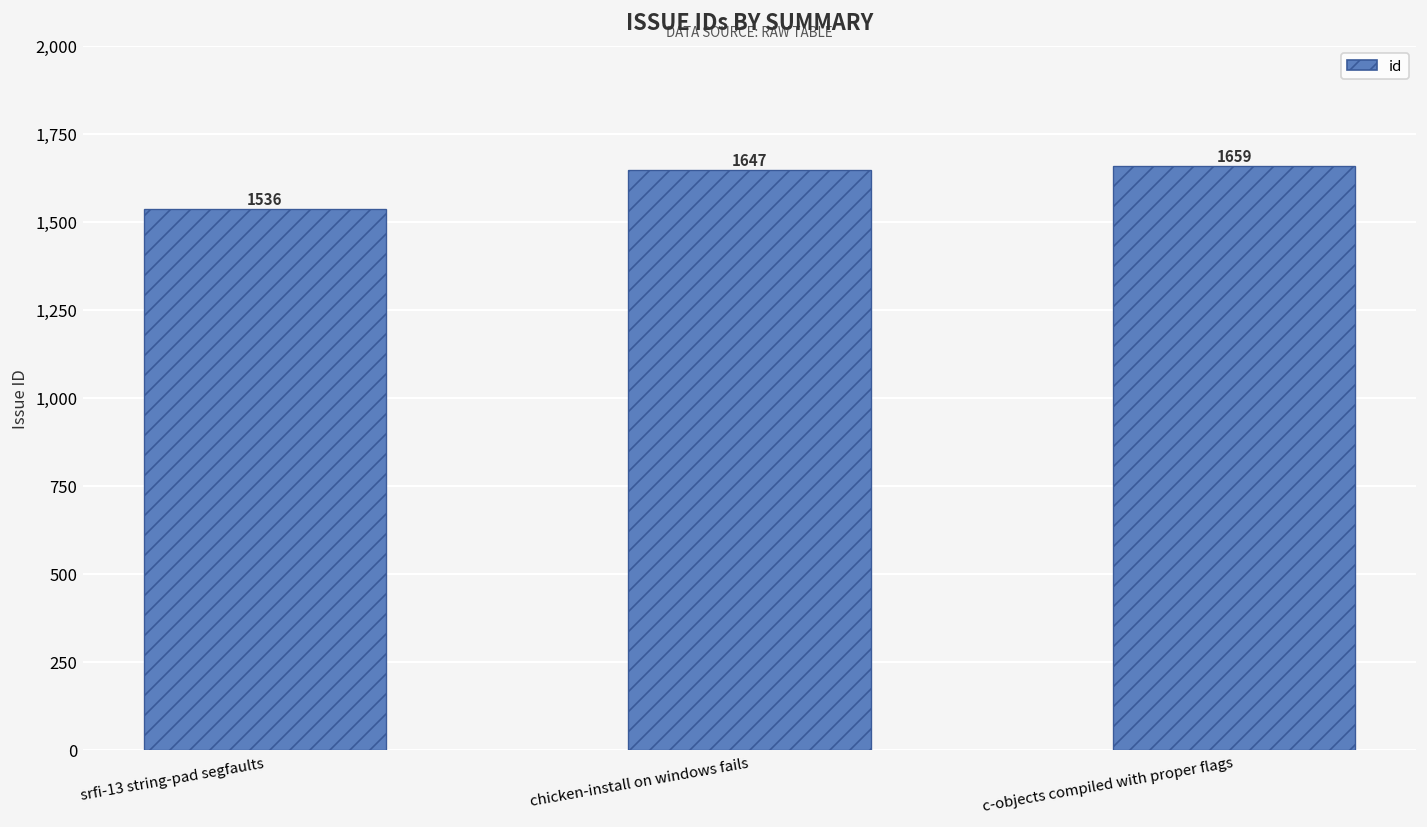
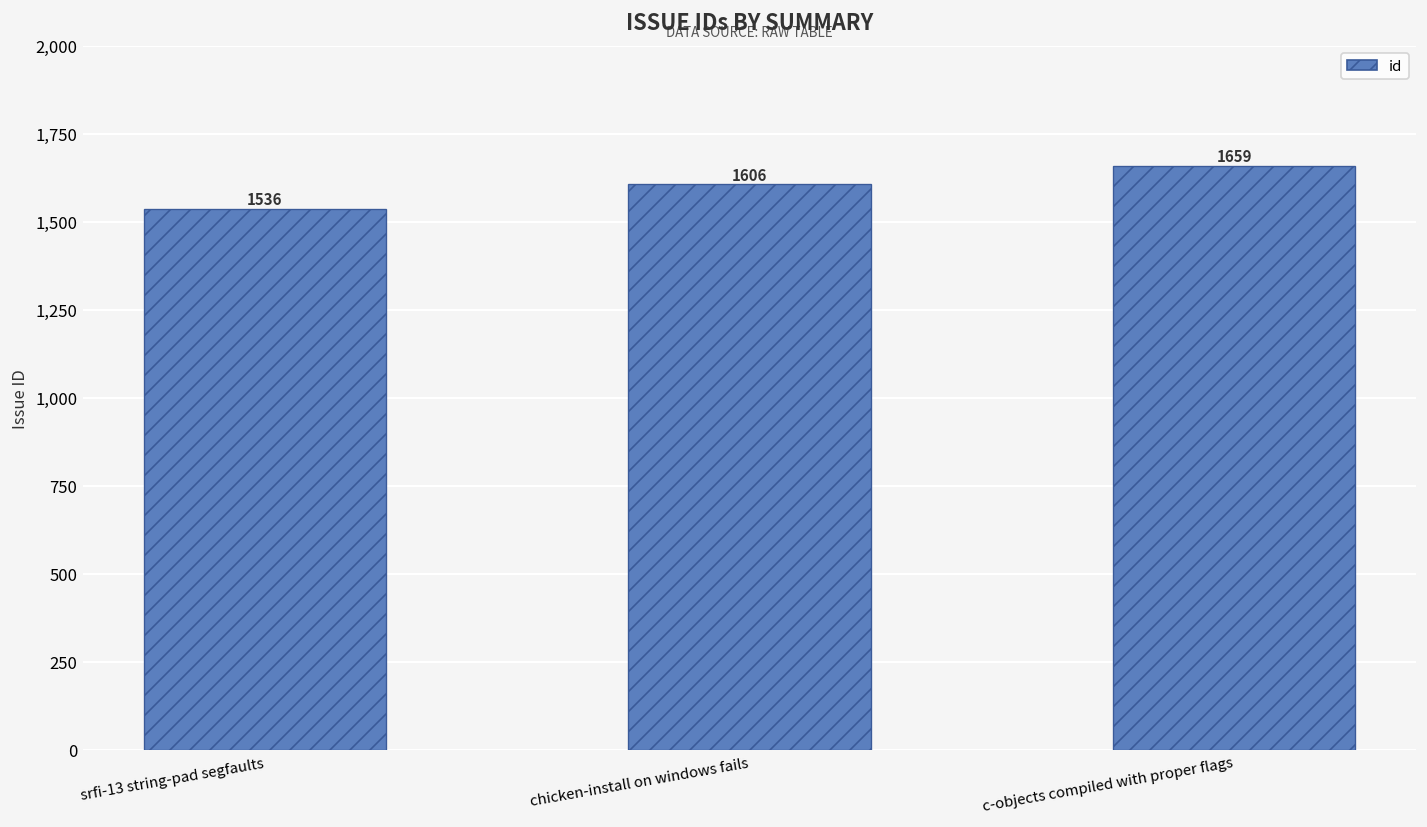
chicken-install on windows fails: 1647 -> 1606
